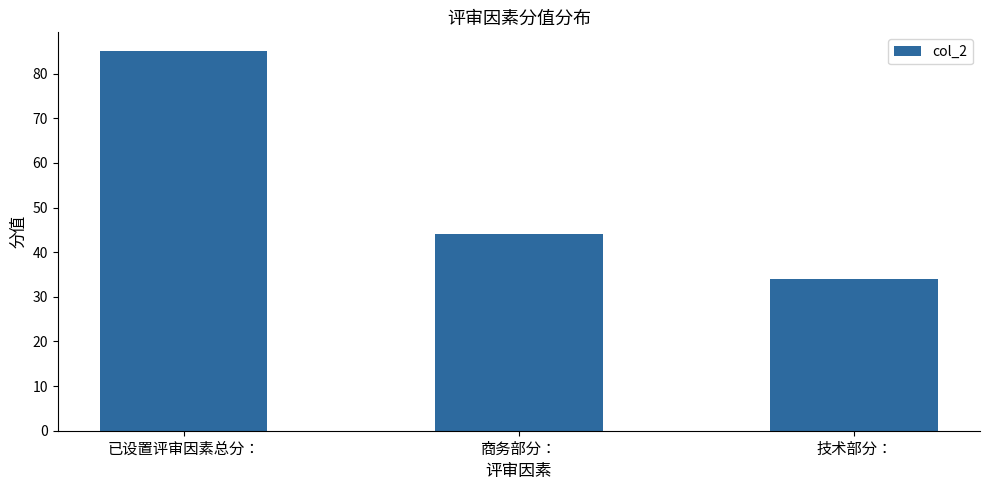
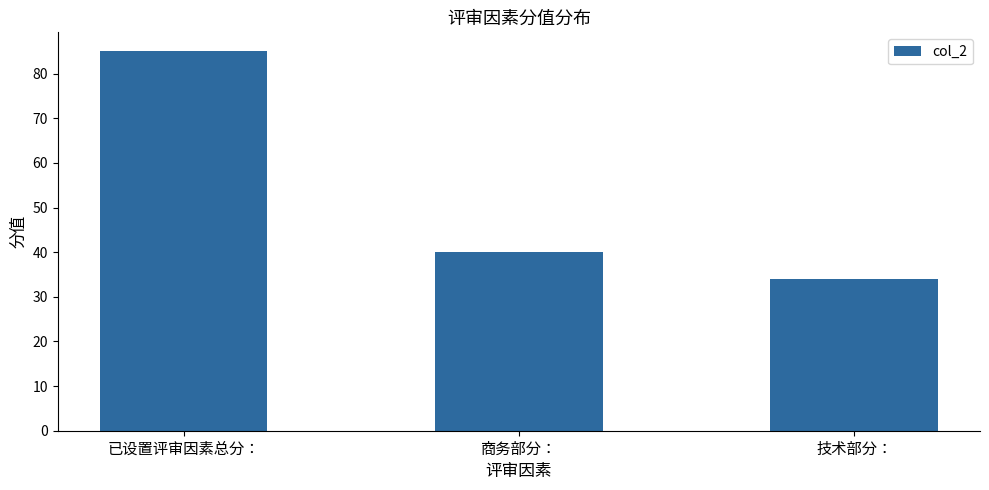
商务部分：: 44 -> 40
